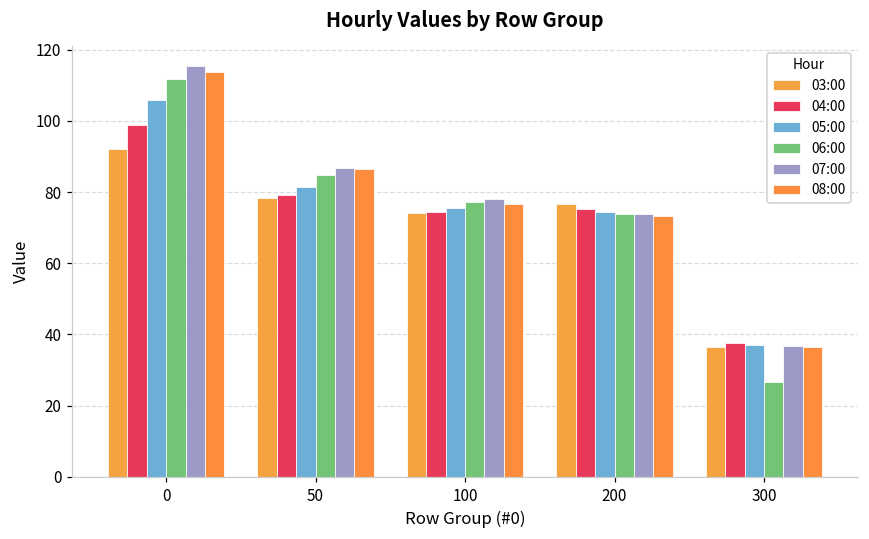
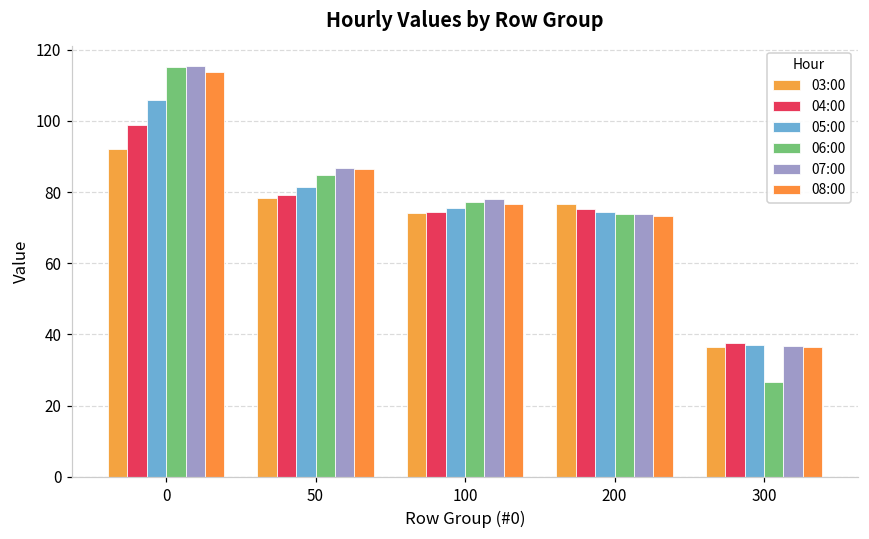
06:00, 0: 112 -> 115
